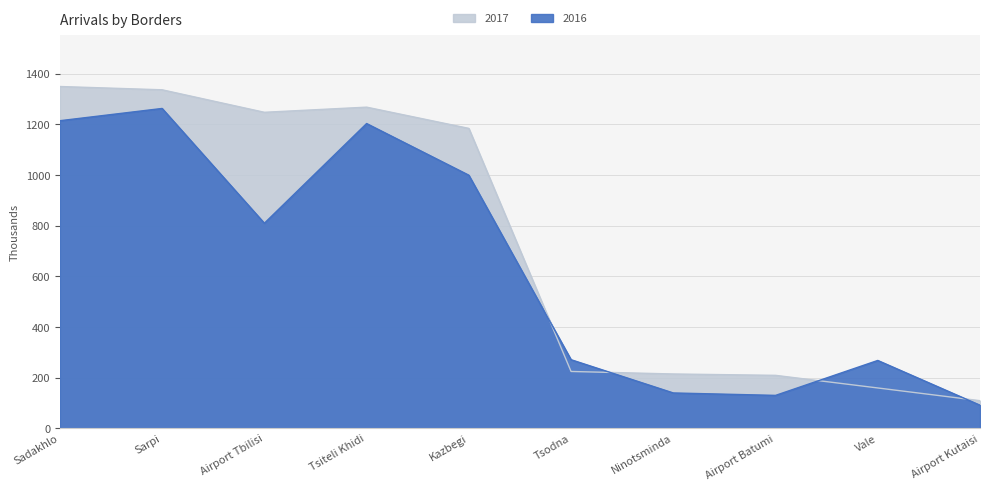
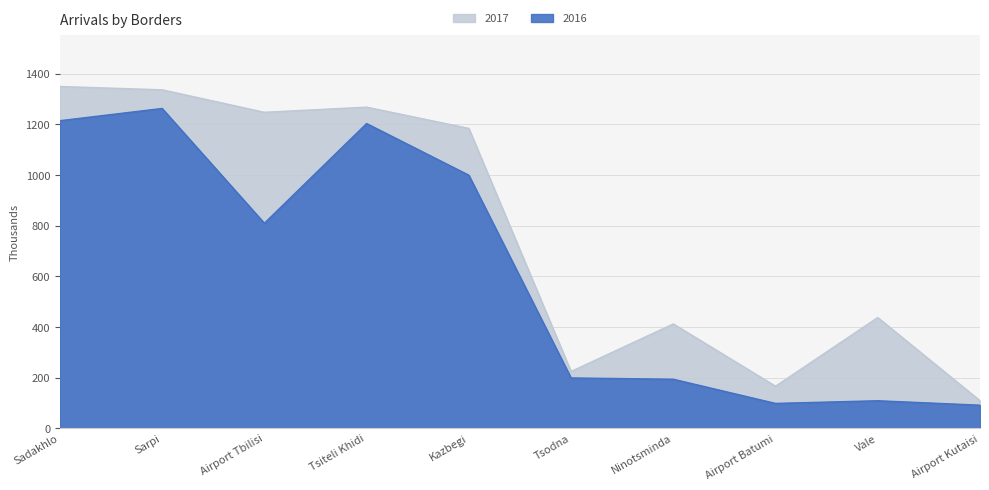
2016, Tsodna: 270 -> 200
2017, Ninotsminda: 210 -> 410
2016, Ninotsminda: 140 -> 190
2017, Airport Batumi: 210 -> 170
2016, Airport Batumi: 130 -> 100
2017, Vale: 160 -> 440
2016, Vale: 270 -> 110
